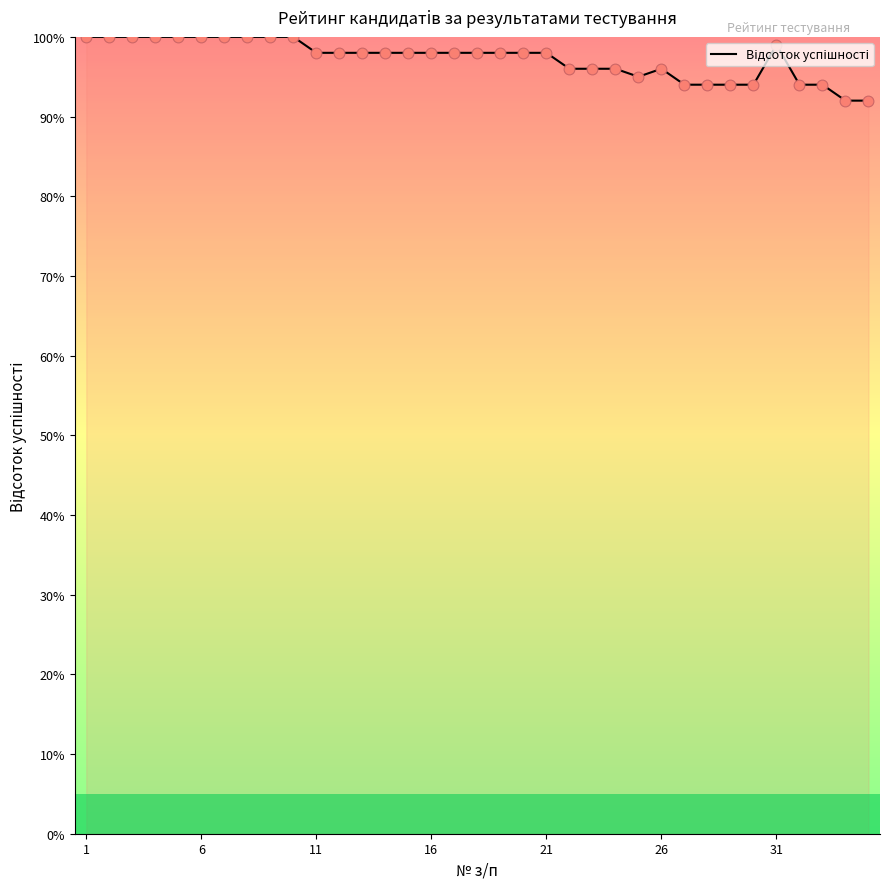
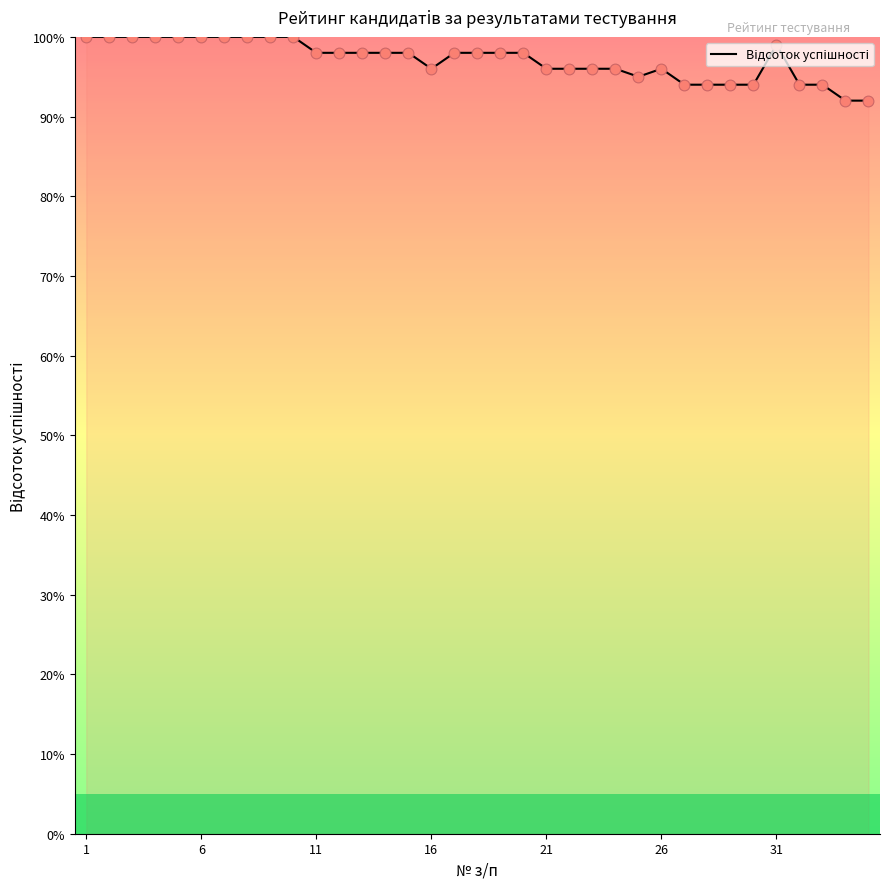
16: 98% -> 96%
21: 98% -> 96%
